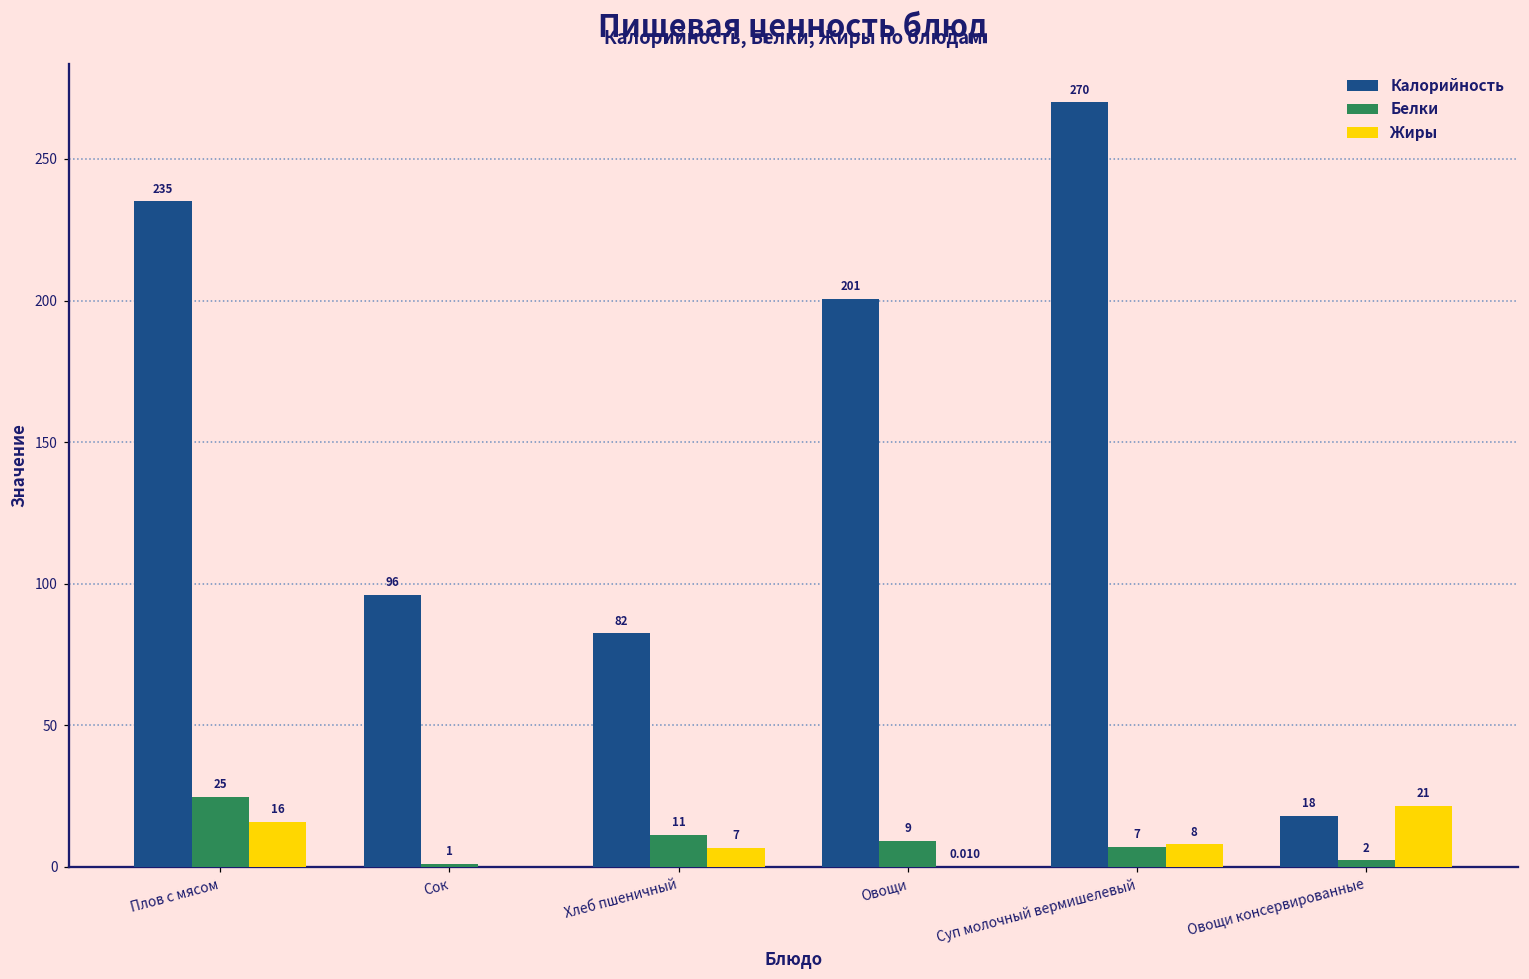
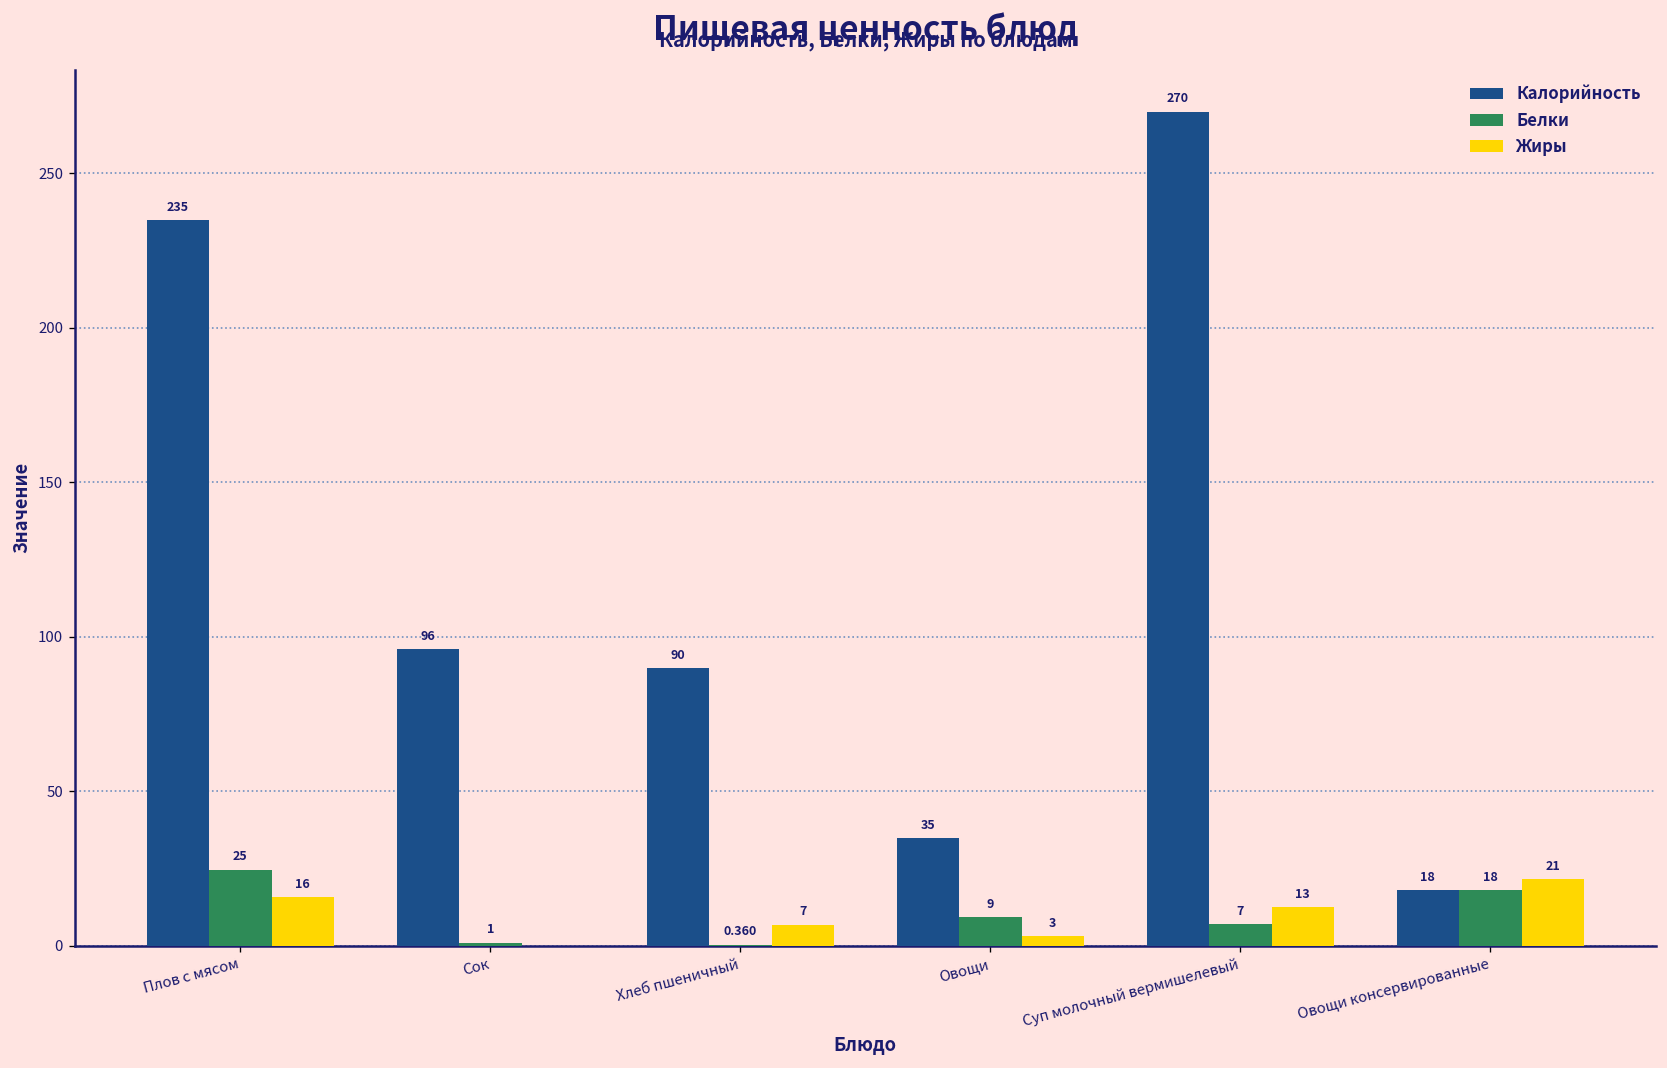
Калорийность, Хлеб пшеничный: 82 -> 90
Белки, Хлеб пшеничный: 11 -> 0.360
Калорийность, Овощи: 201 -> 35
Жиры, Овощи: 0.010 -> 3
Жиры, Суп молочный вермишелевый: 8 -> 13
Белки, Овощи консервированные: 2 -> 18
